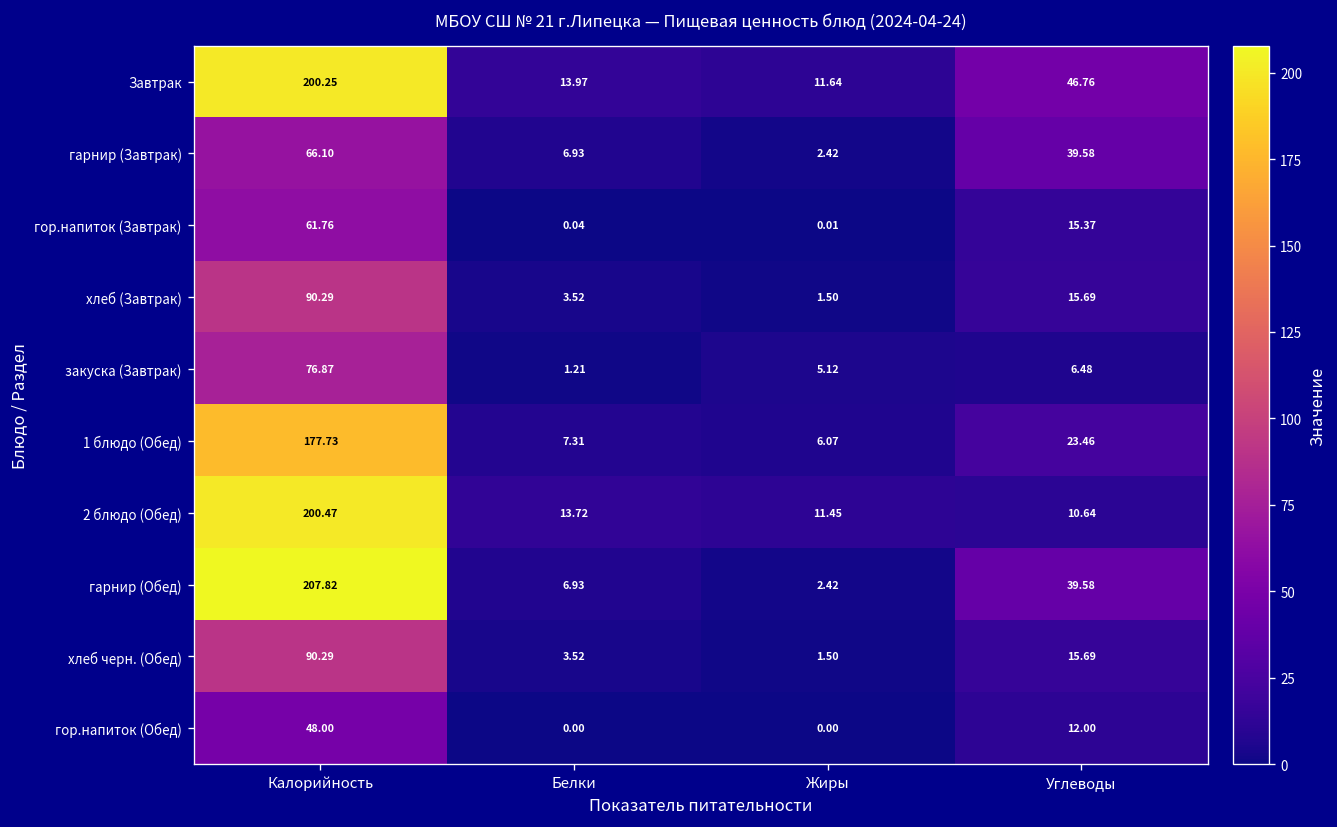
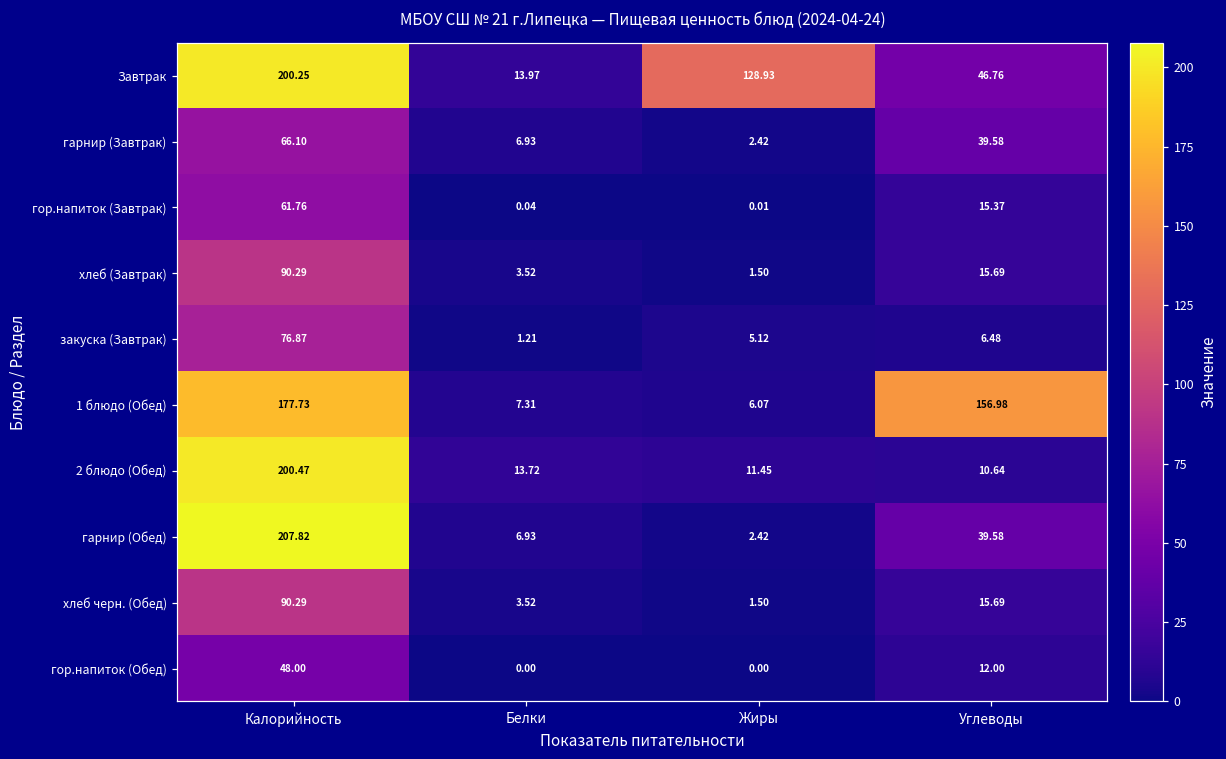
Завтрак, Жиры: 11.64 -> 128.93
1 блюдо (Обед), Углеводы: 23.46 -> 156.98
